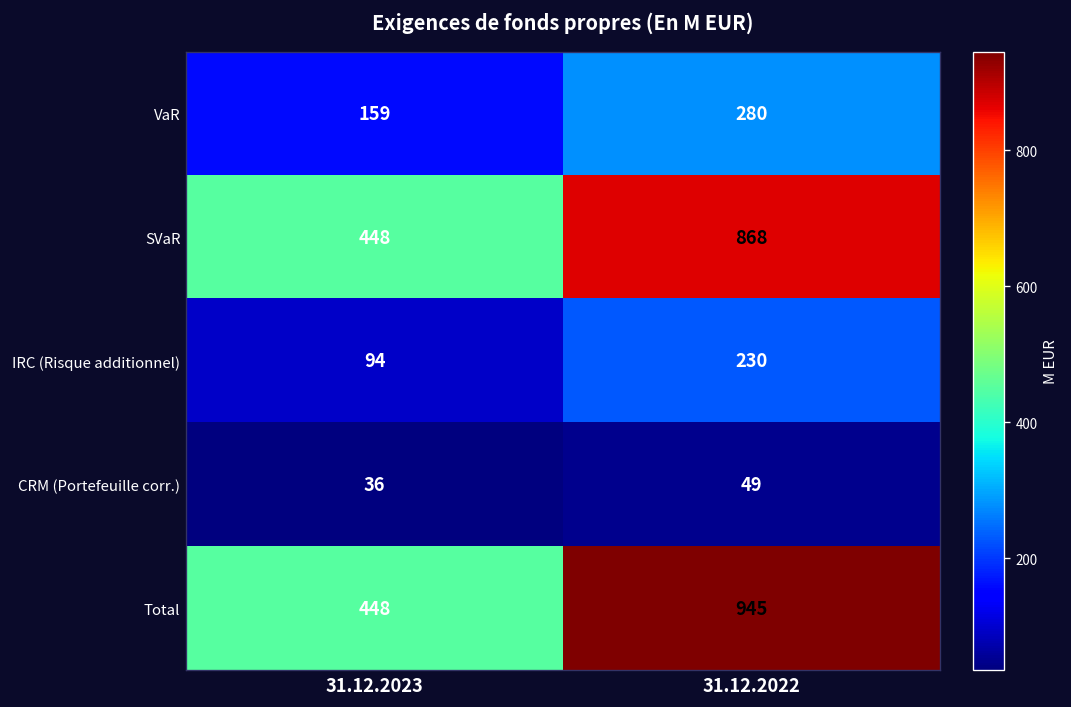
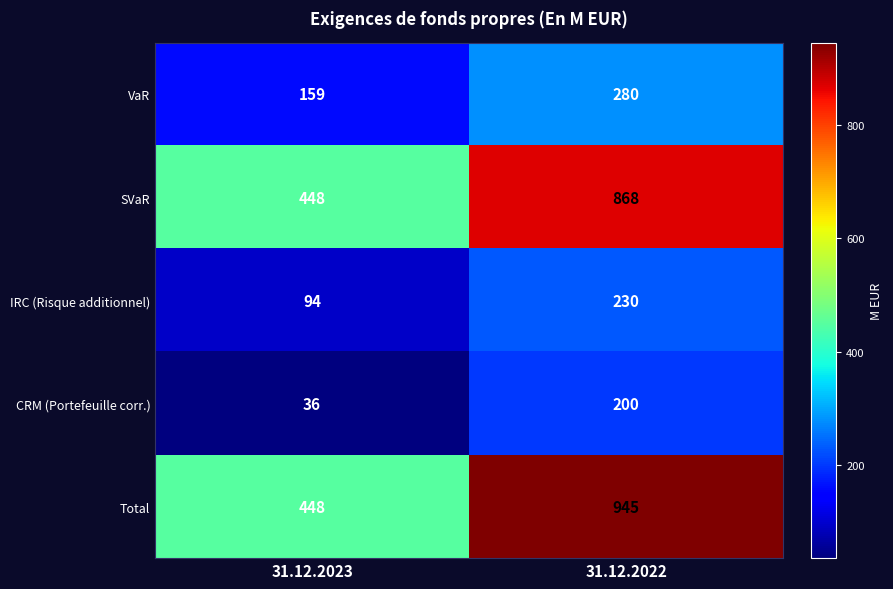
CRM (Portefeuille corr.), 31.12.2022: 49 -> 200
